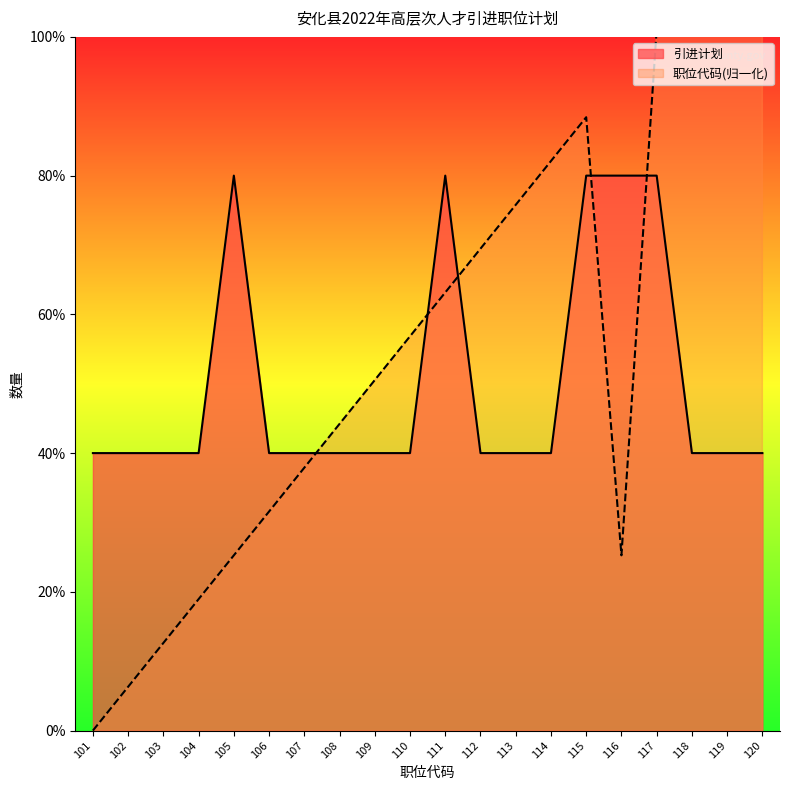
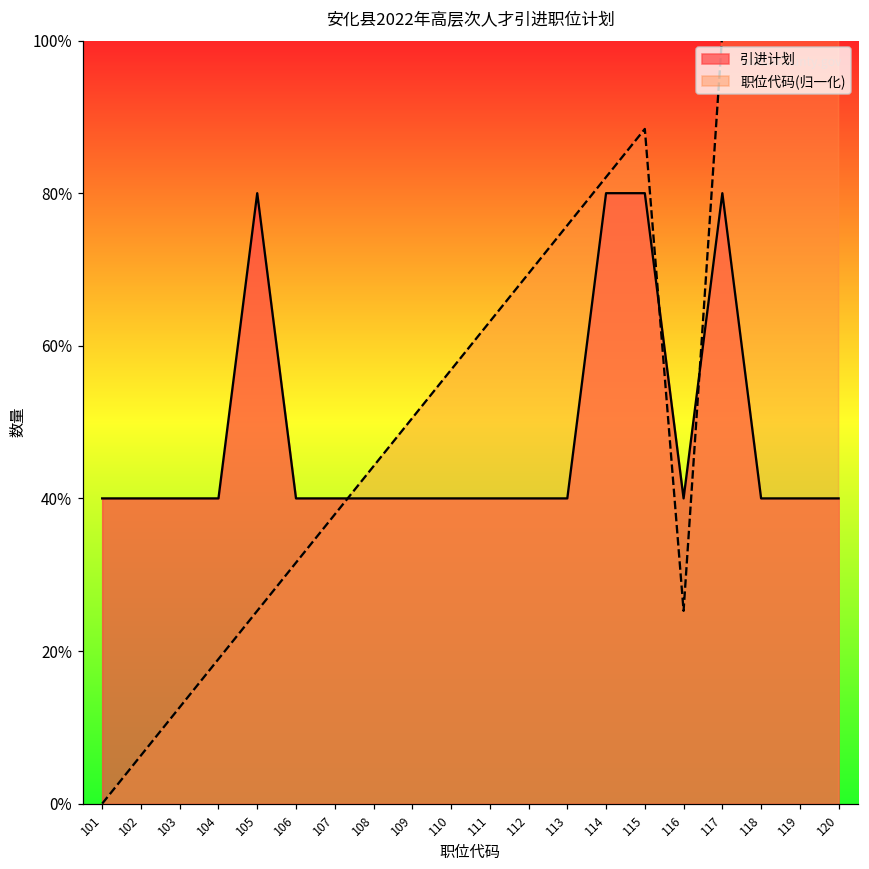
引进计划, 111: 80% -> 40%
引进计划, 114: 40% -> 80%
引进计划, 116: 80% -> 40%
